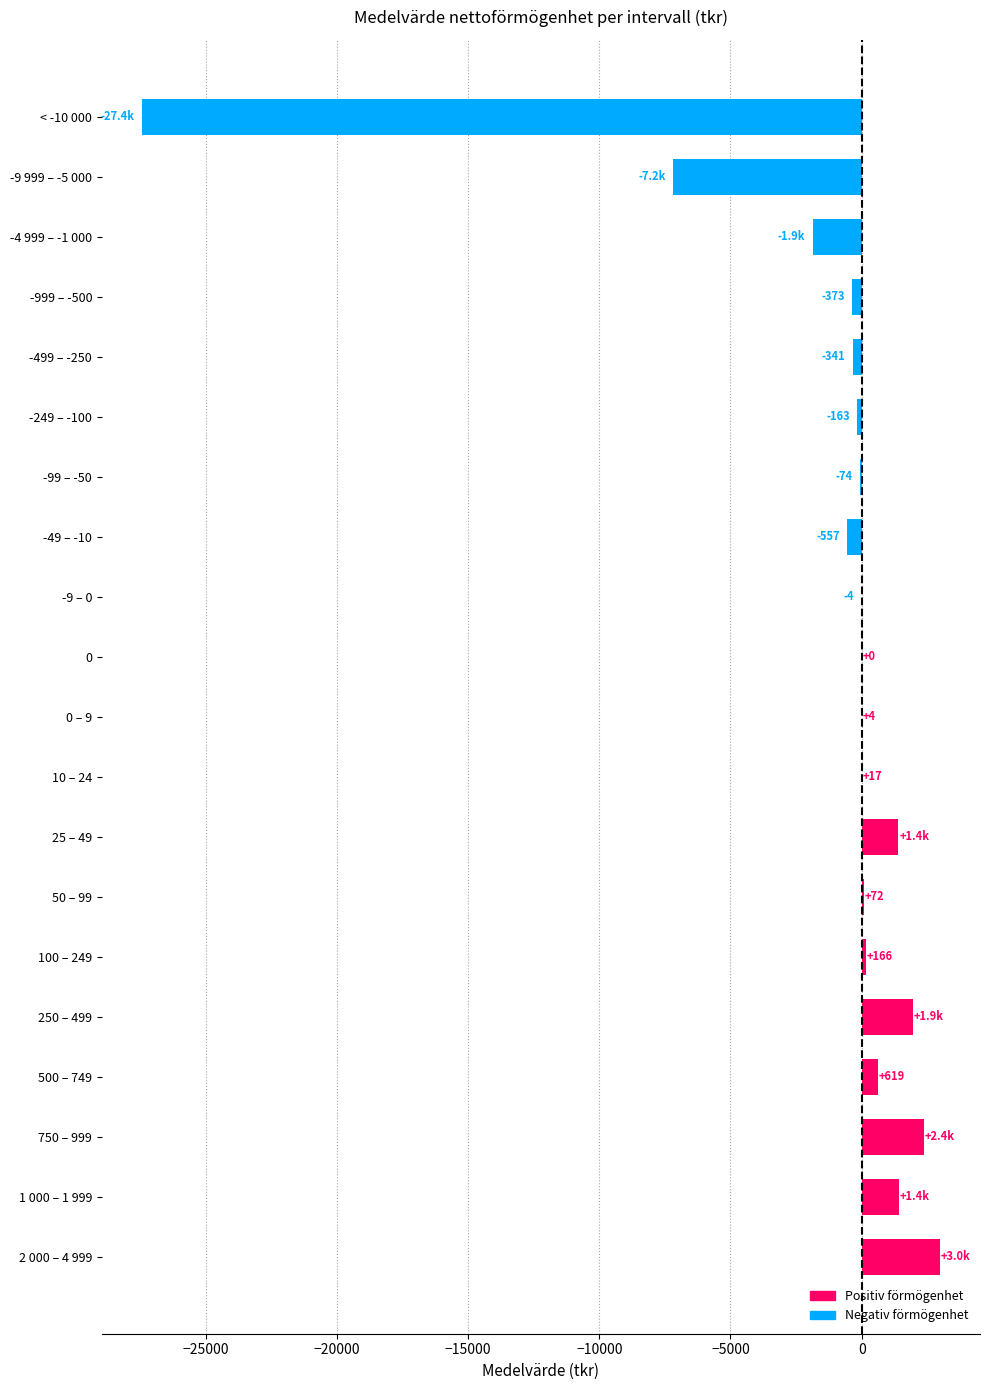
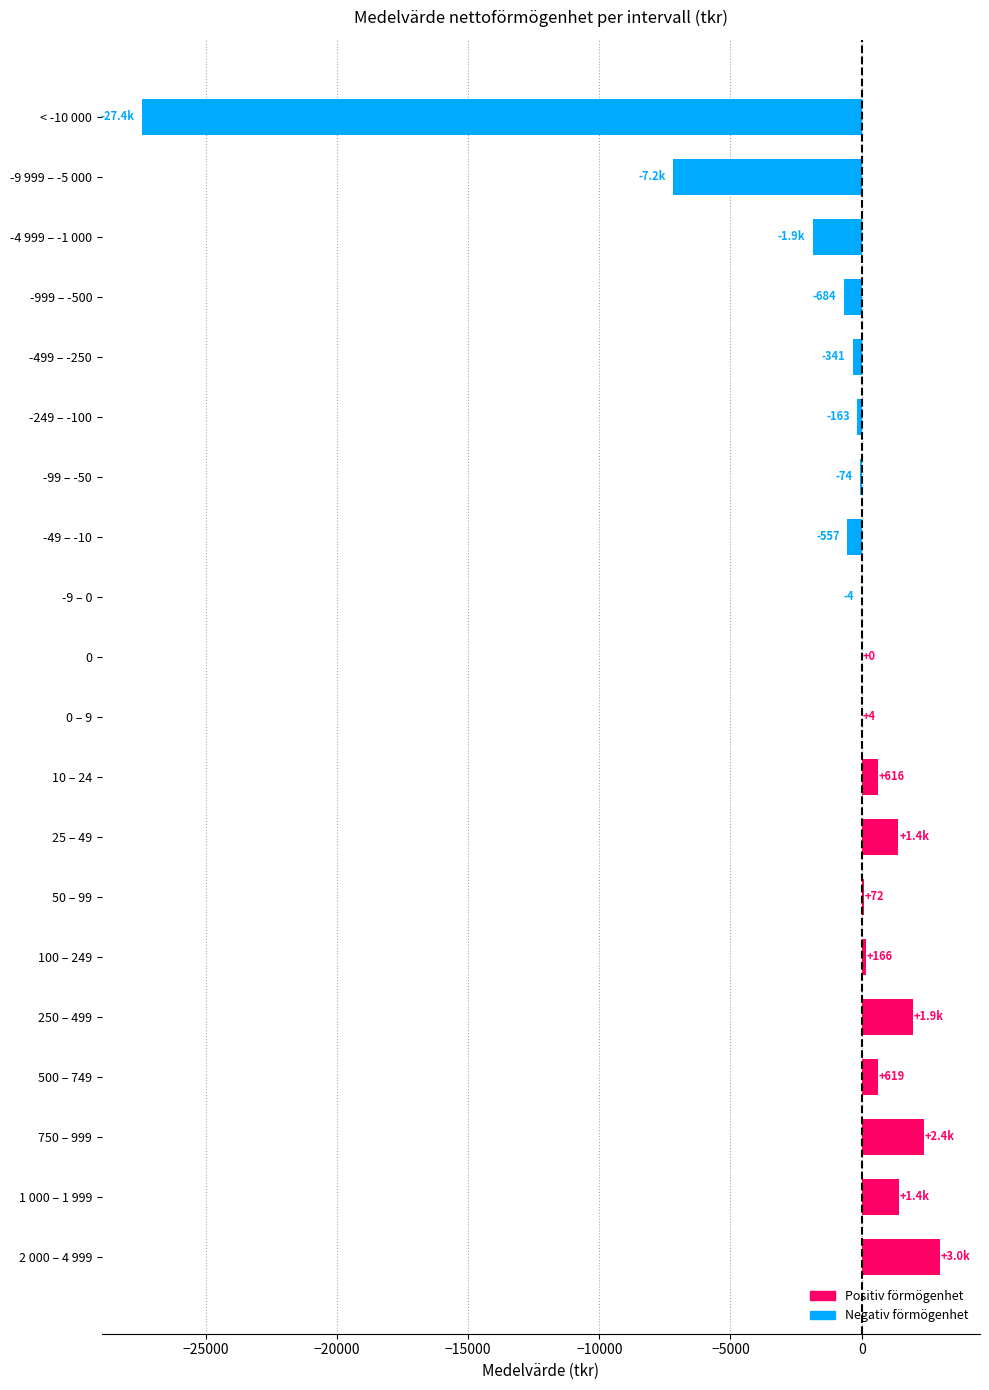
-999 – -500: -373 -> -684
10 – 24: +17 -> +616
